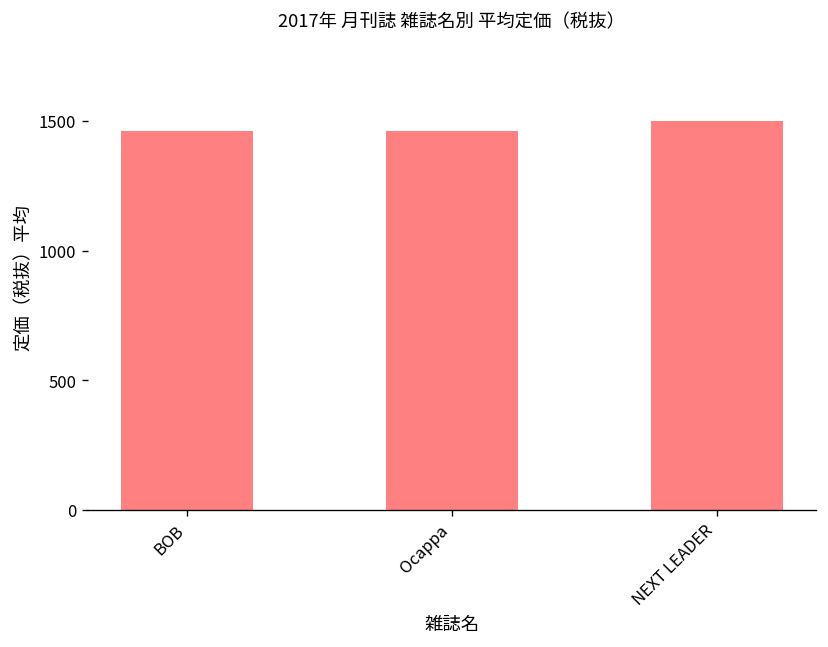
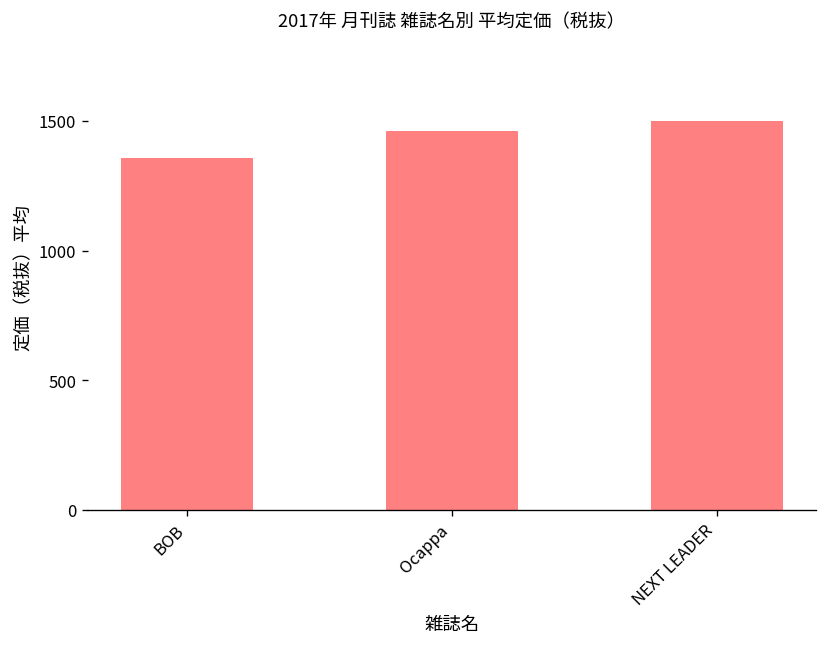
BOB: 1460 -> 1360
